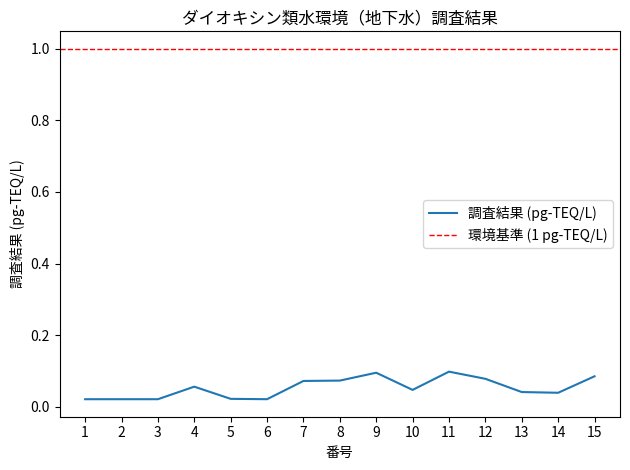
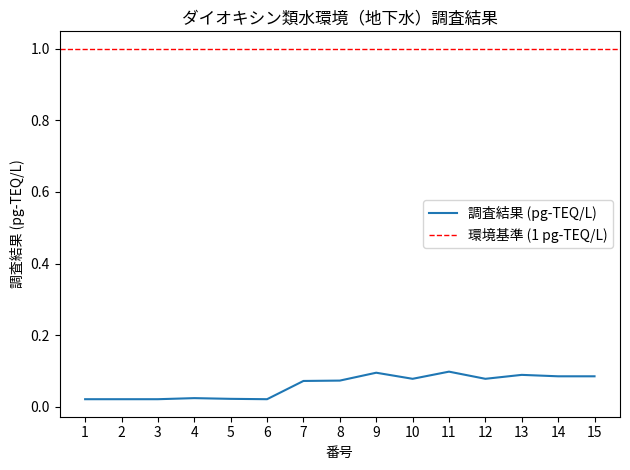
4: 0.06 -> 0.02
10: 0.05 -> 0.08
13: 0.04 -> 0.09
14: 0.04 -> 0.09
